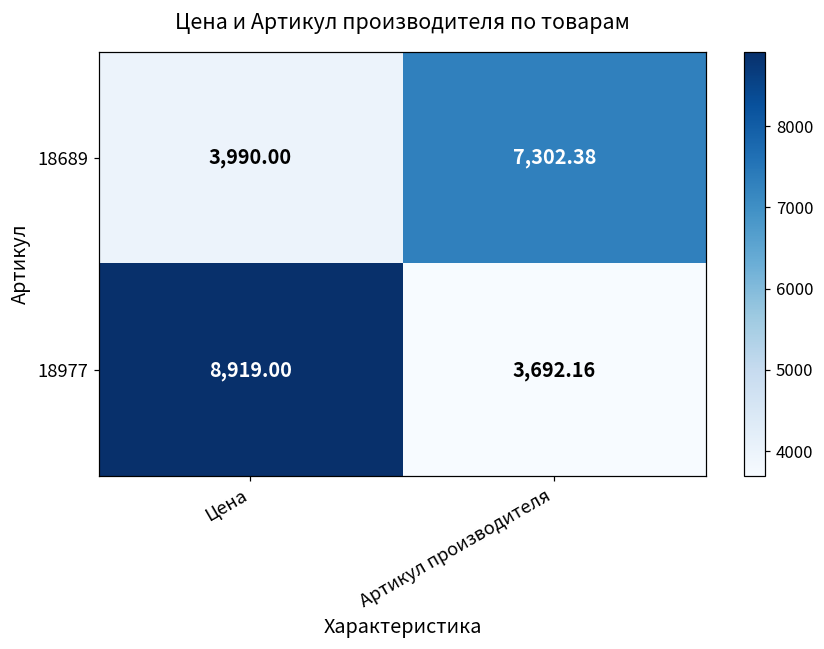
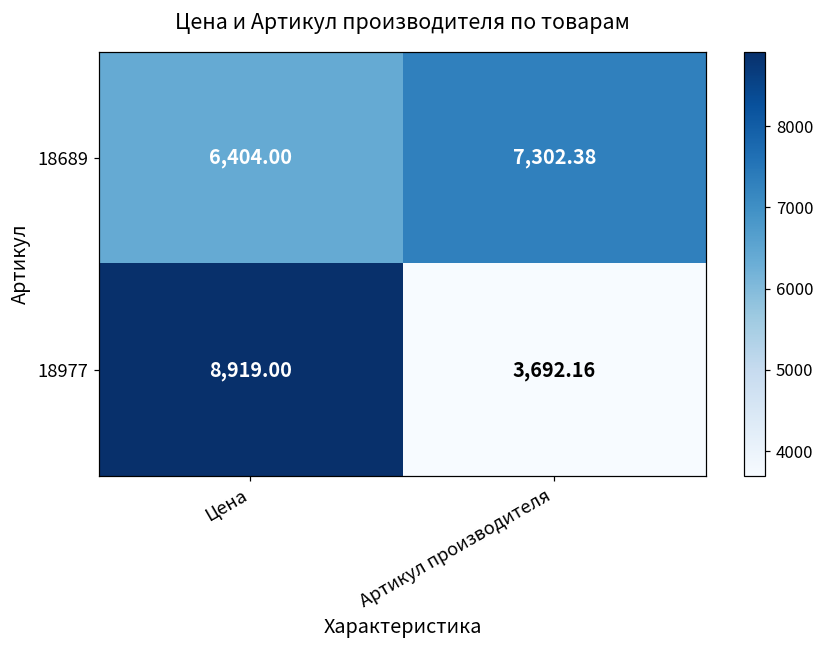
18689, Цена: 3,990.00 -> 6,404.00
